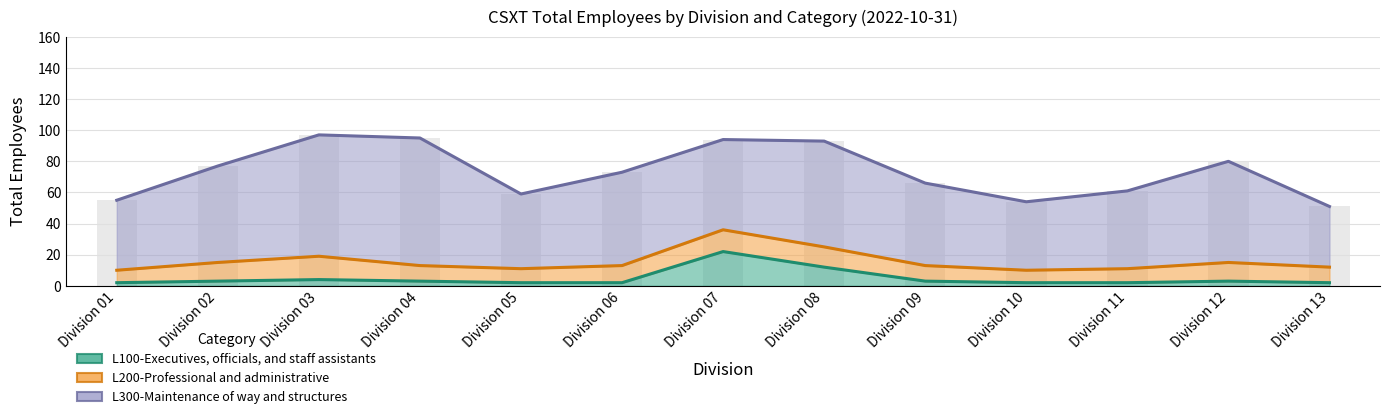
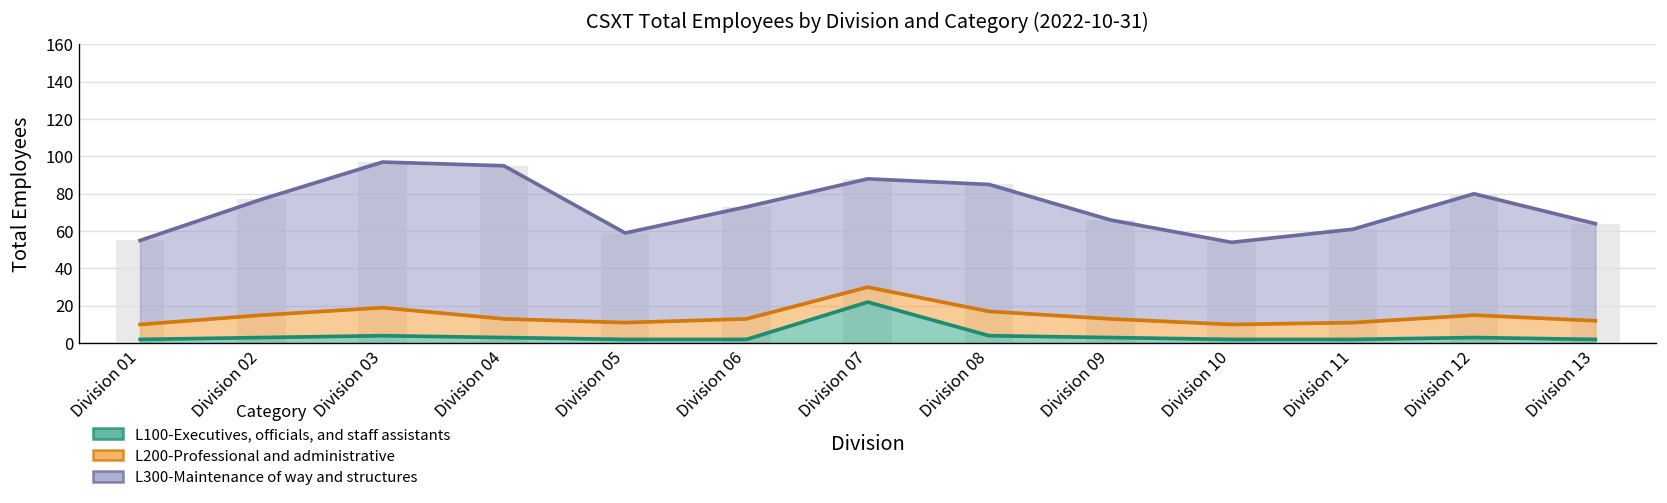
L200-Professional and administrative, Division 07: 14 -> 8
L100-Executives, officials, and staff assistants, Division 08: 12 -> 4
L300-Maintenance of way and structures, Division 13: 39 -> 52
